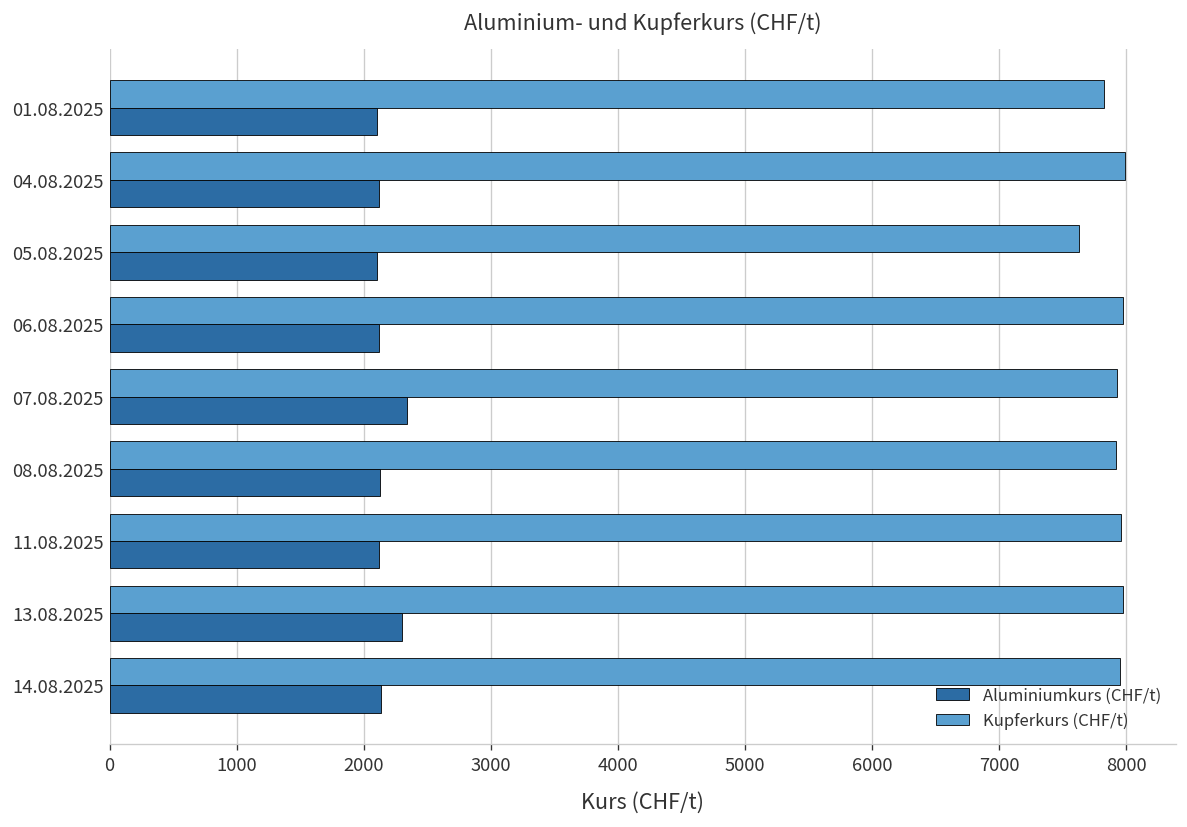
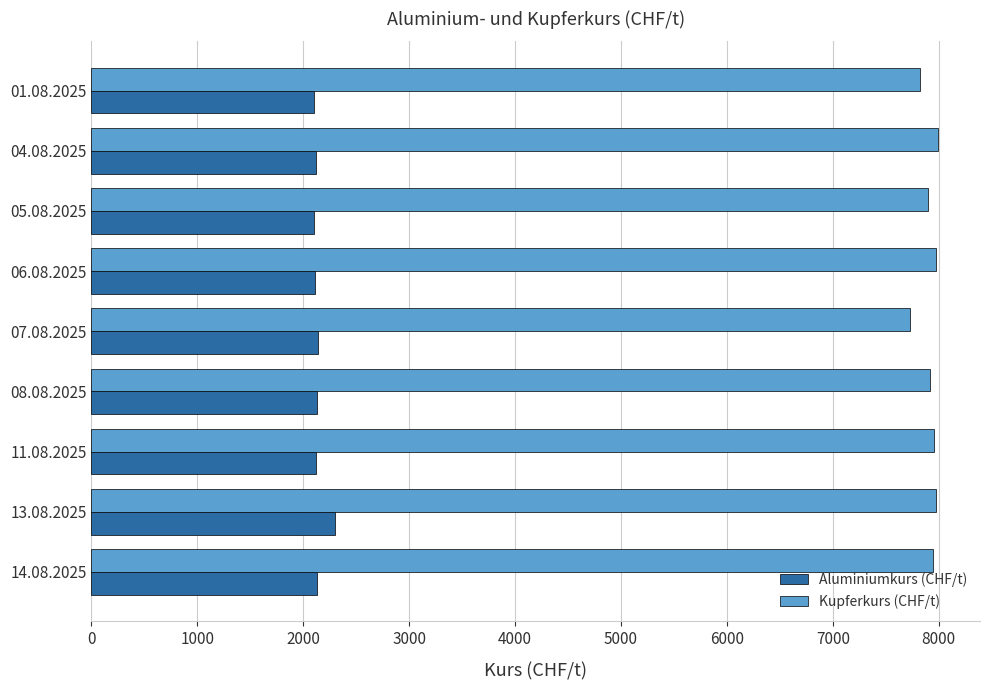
Kupferkurs (CHF/t), 05.08.2025: 7630 -> 7890
Kupferkurs (CHF/t), 07.08.2025: 7920 -> 7730
Aluminiumkurs (CHF/t), 07.08.2025: 2340 -> 2140
